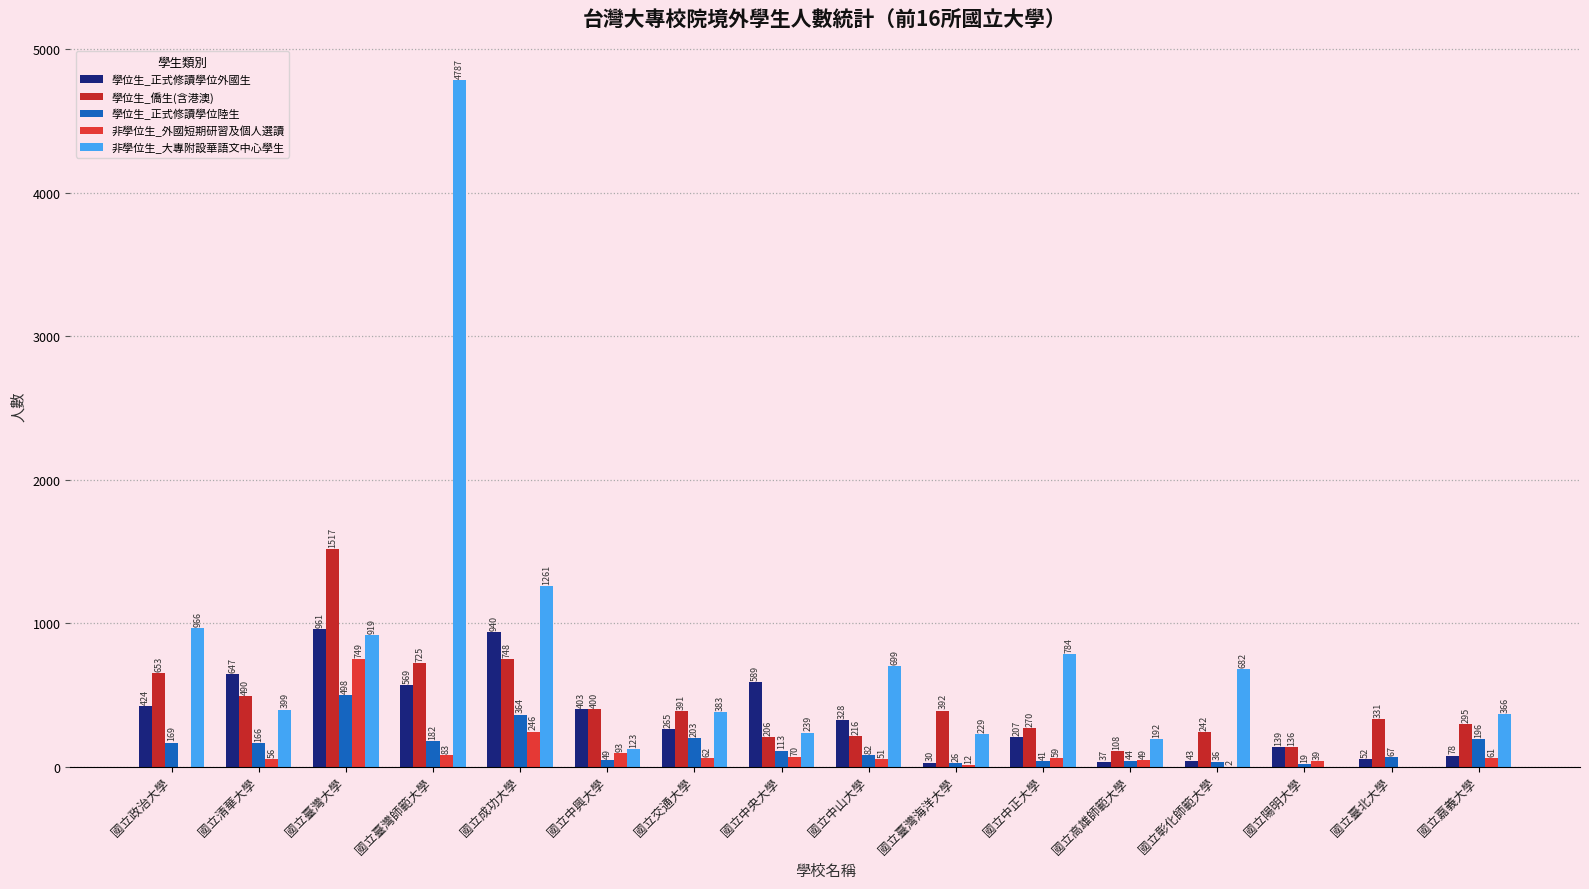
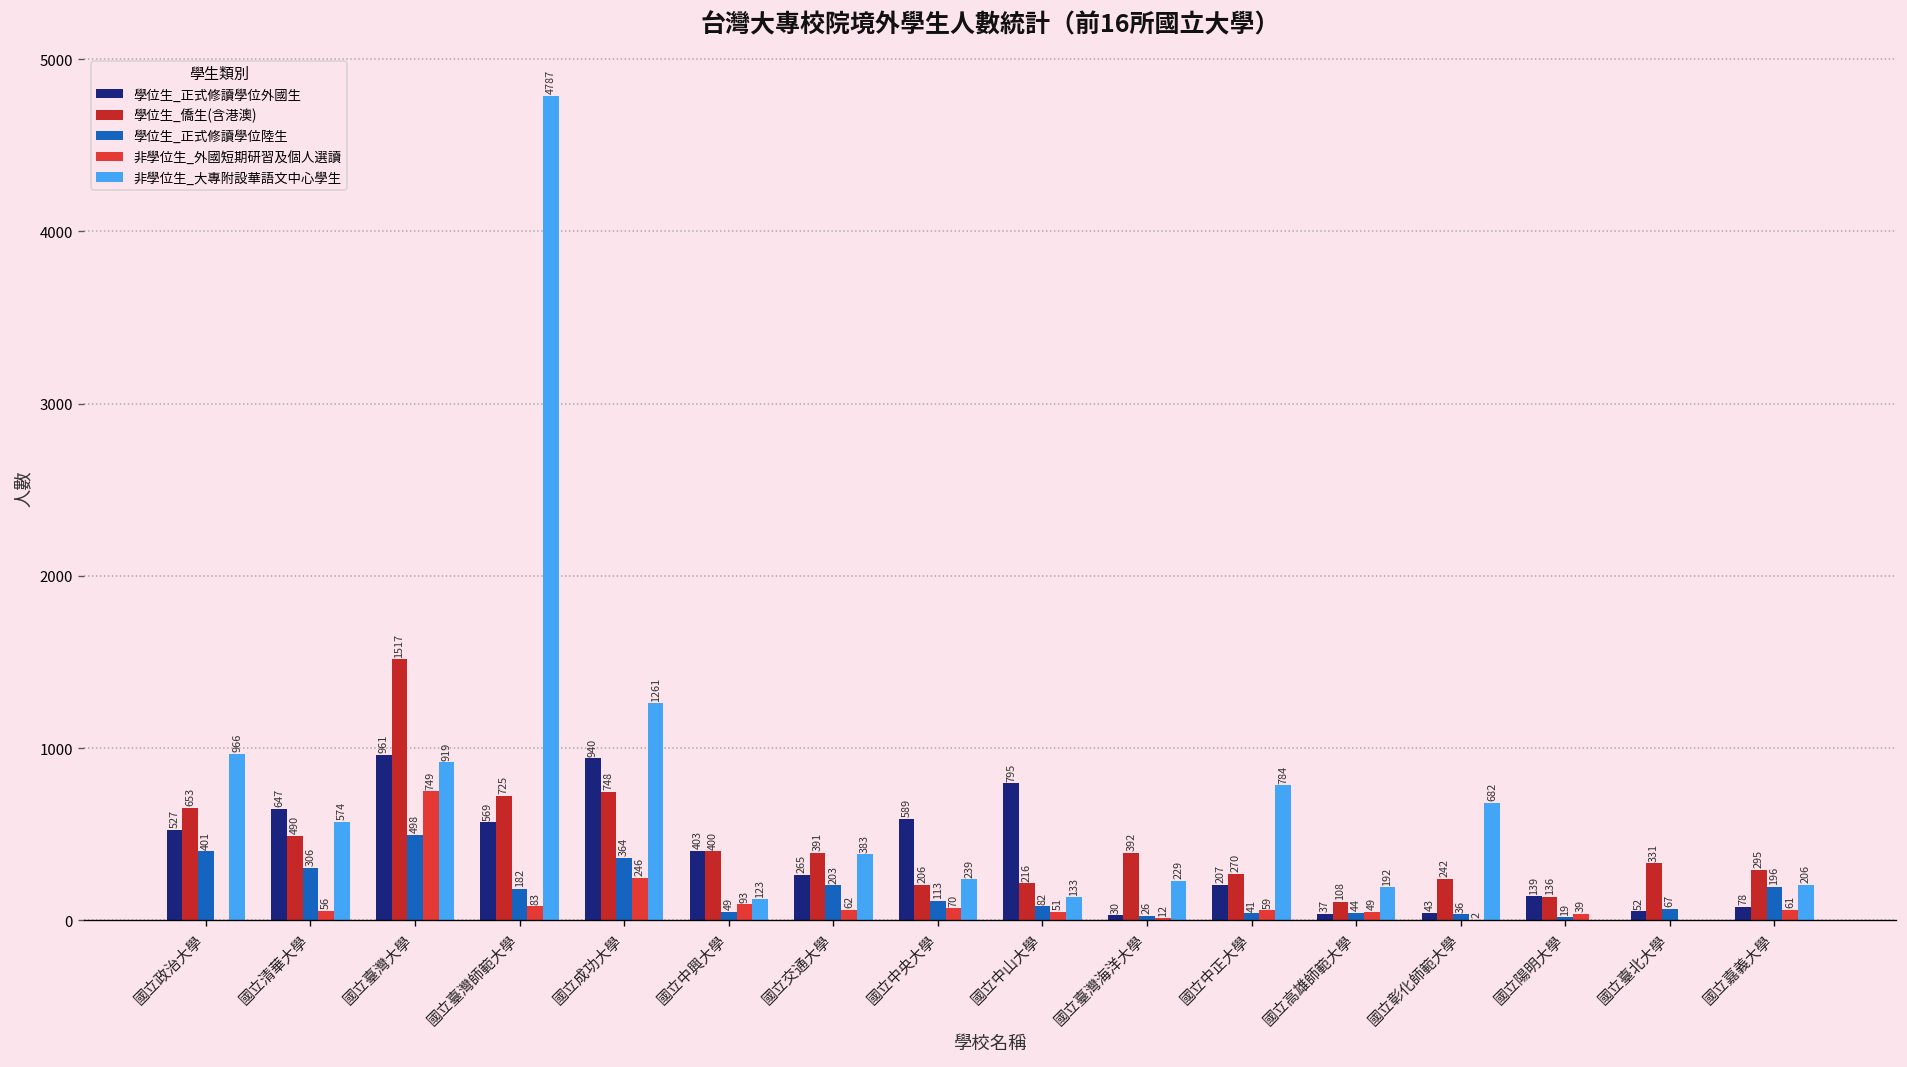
學位生_正式修讀學位外國生, 國立政治大學: 424 -> 527
學位生_正式修讀學位陸生, 國立政治大學: 169 -> 401
學位生_正式修讀學位陸生, 國立清華大學: 166 -> 306
非學位生_大專附設華語文中心學生, 國立清華大學: 399 -> 574
學位生_正式修讀學位外國生, 國立中山大學: 328 -> 795
非學位生_大專附設華語文中心學生, 國立中山大學: 699 -> 133
非學位生_大專附設華語文中心學生, 國立嘉義大學: 366 -> 206
